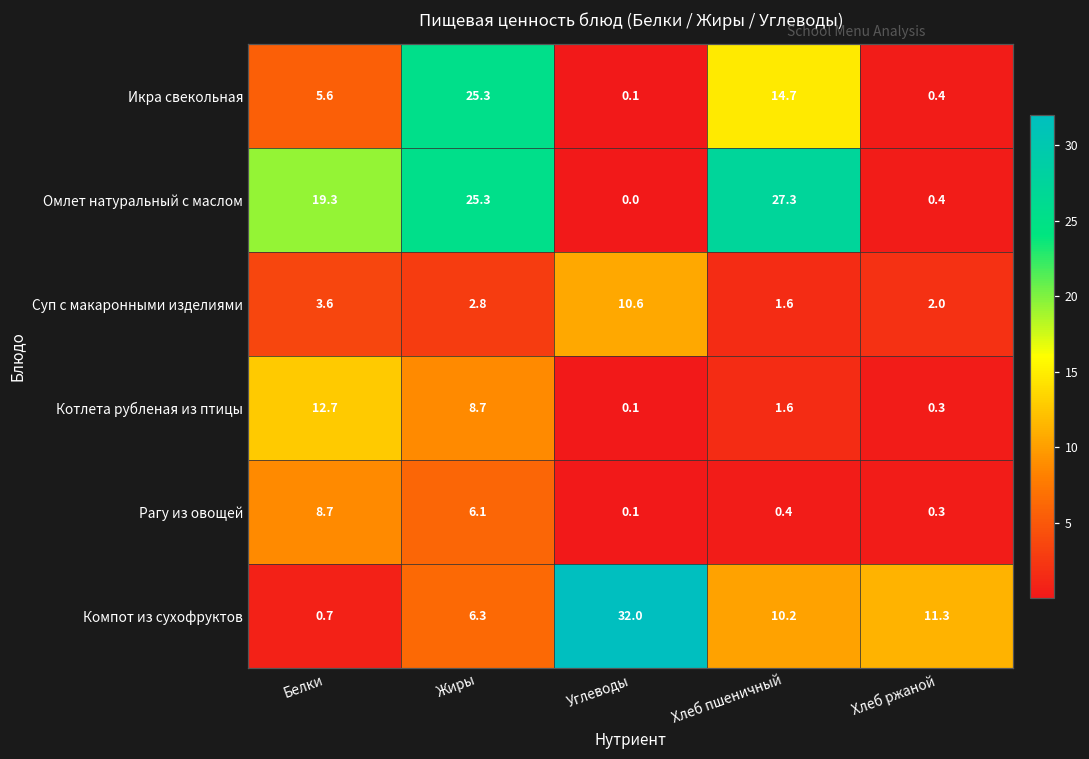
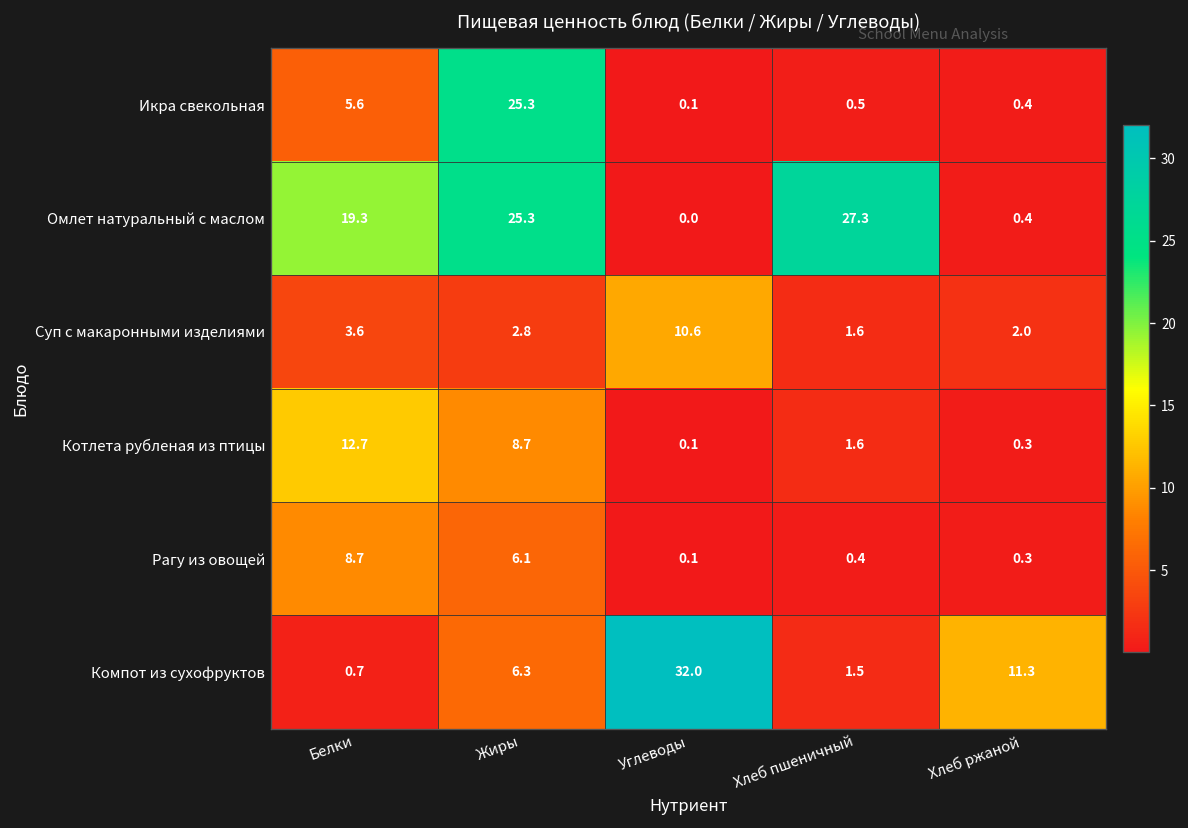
Икра свекольная, Хлеб пшеничный: 14.7 -> 0.5
Компот из сухофруктов, Хлеб пшеничный: 10.2 -> 1.5
